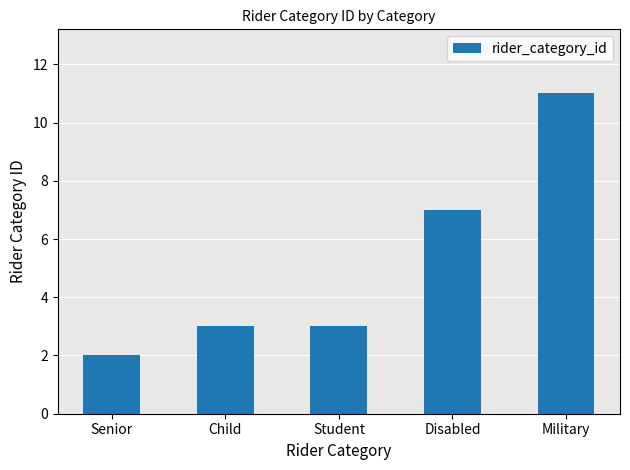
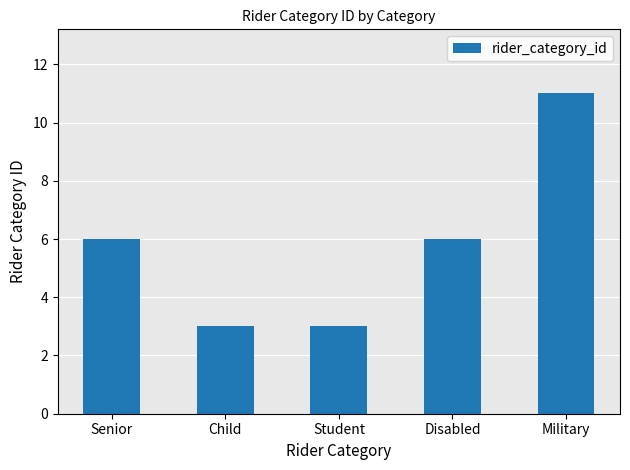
Senior: 2 -> 6
Disabled: 7 -> 6
